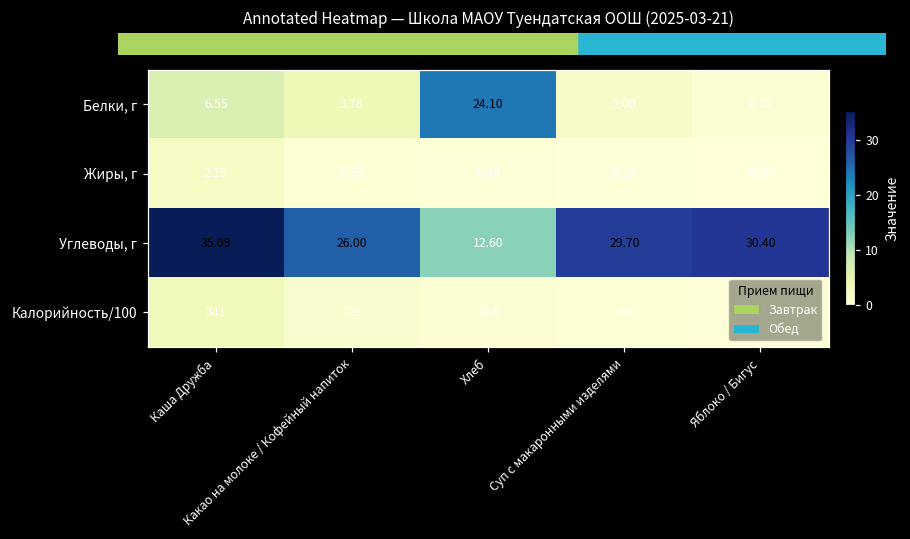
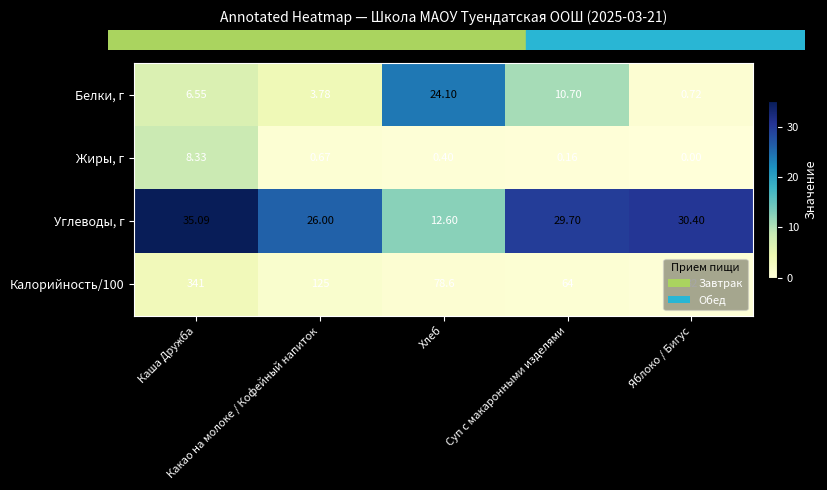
Белки, г, Суп с макаронными изделями: 2.00 -> 10.70
Жиры, г, Каша Дружба: 2.19 -> 8.33
